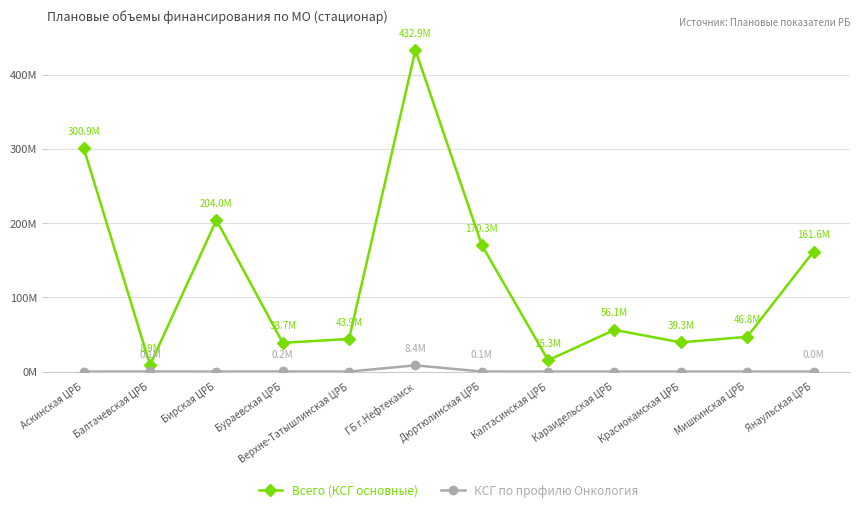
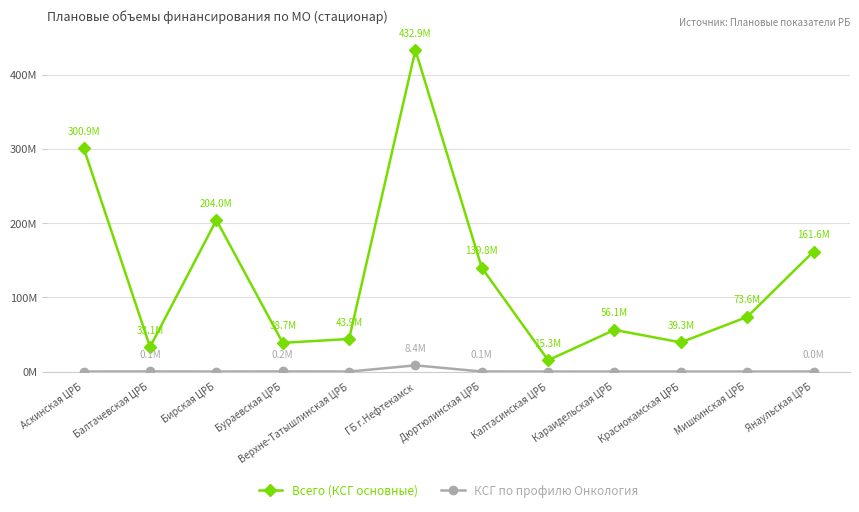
Всего (КСГ основные), Балтачевская ЦРБ: 8.9M -> 33.1M
Всего (КСГ основные), Дюртюлинская ЦРБ: 170.3M -> 139.8M
Всего (КСГ основные), Мишкинская ЦРБ: 46.8M -> 73.6M
